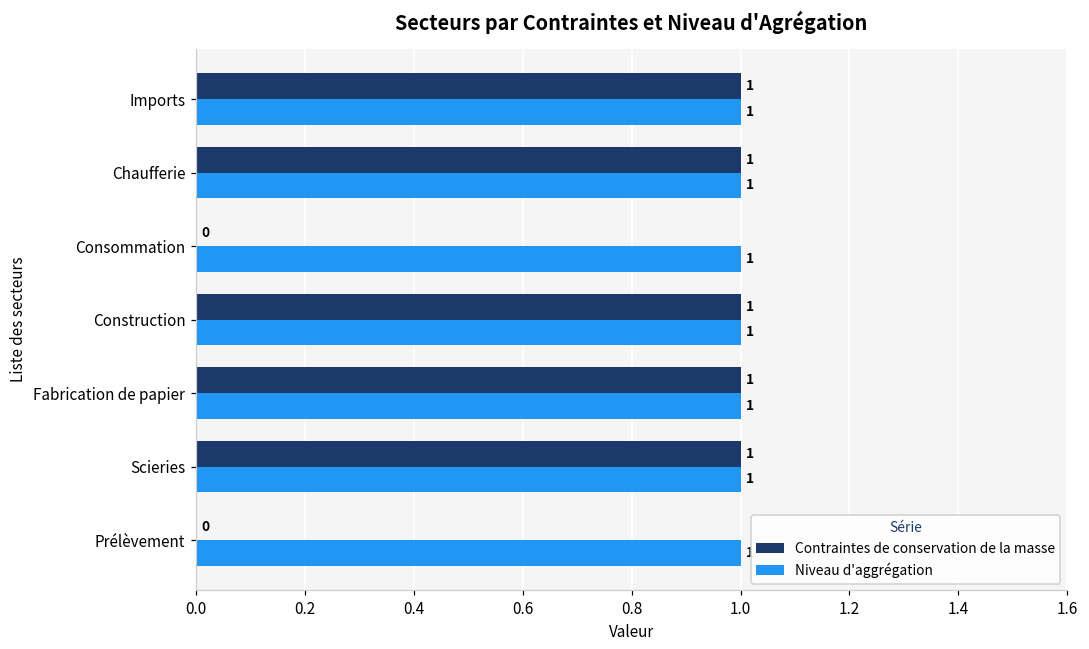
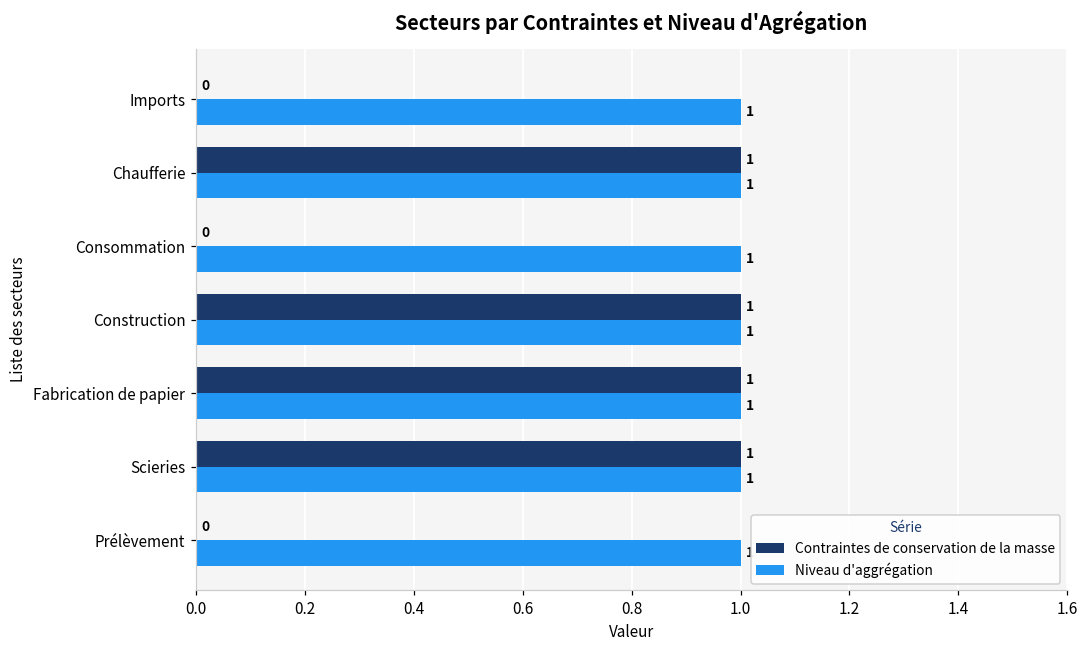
Contraintes de conservation de la masse, Imports: 1 -> 0
